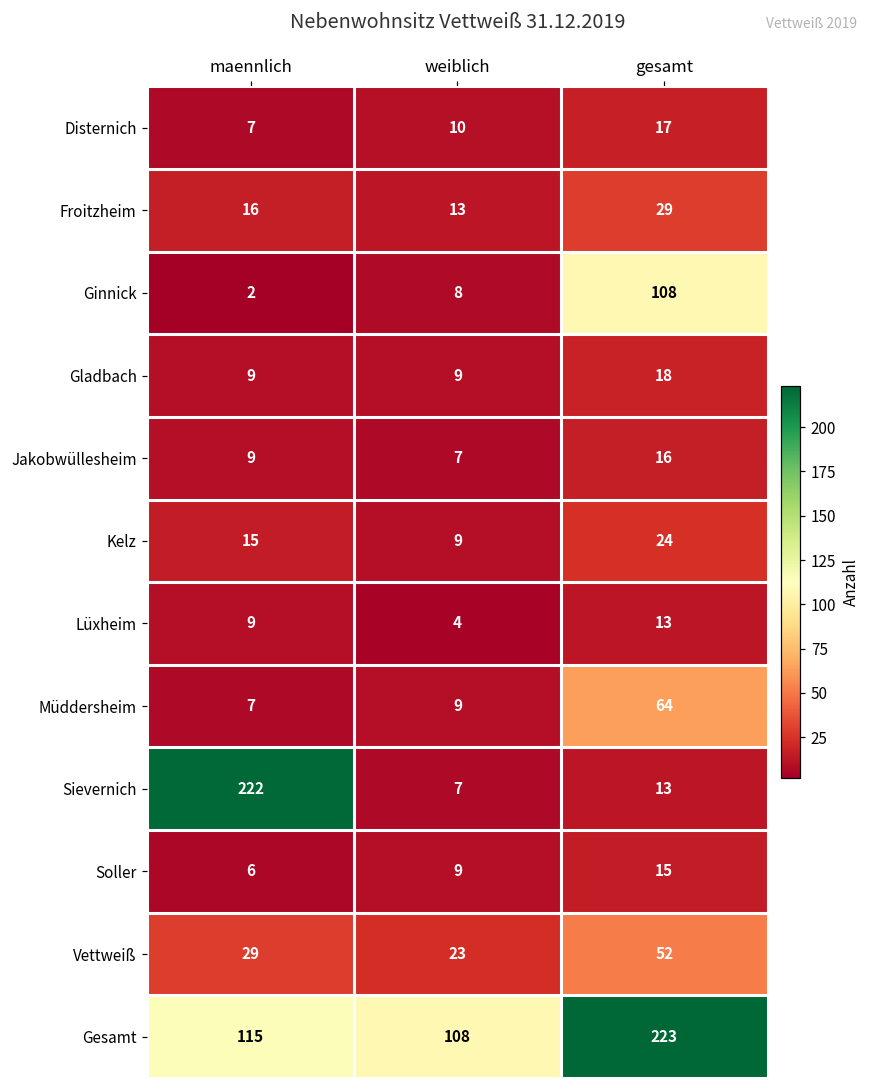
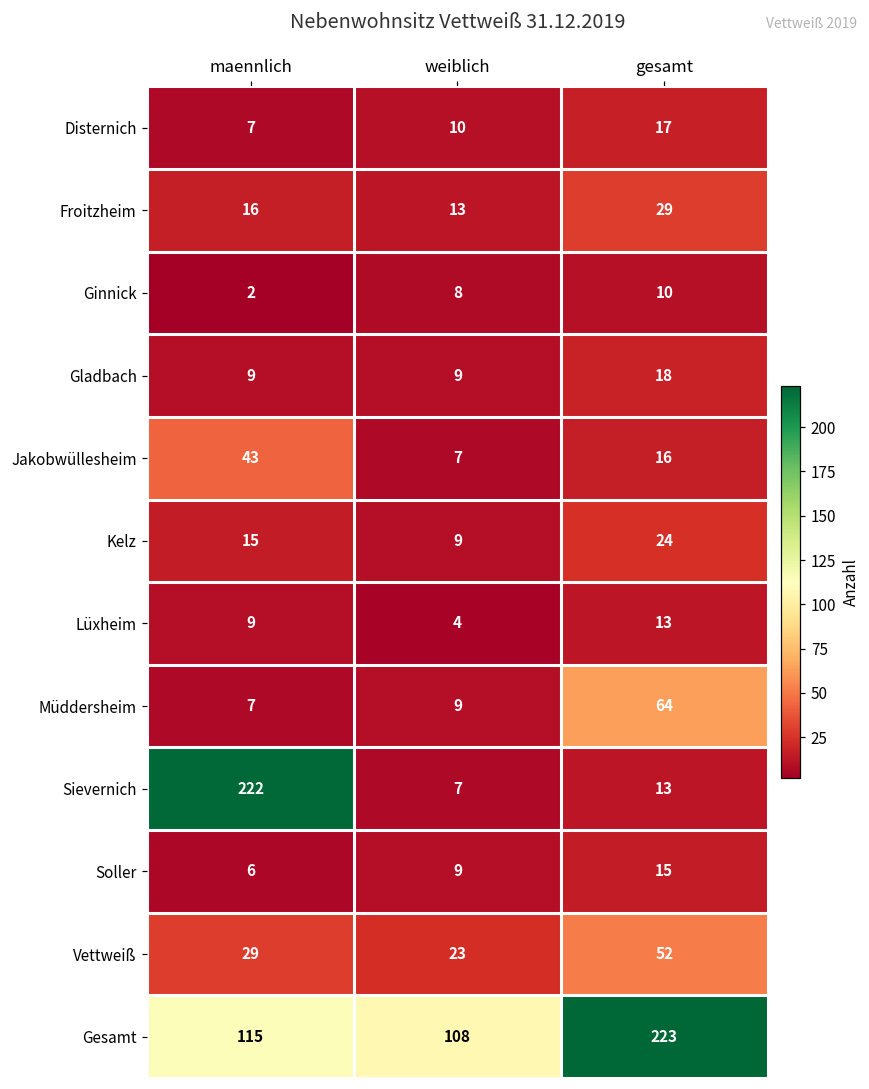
Ginnick, gesamt: 108 -> 10
Jakobwüllesheim, maennlich: 9 -> 43
